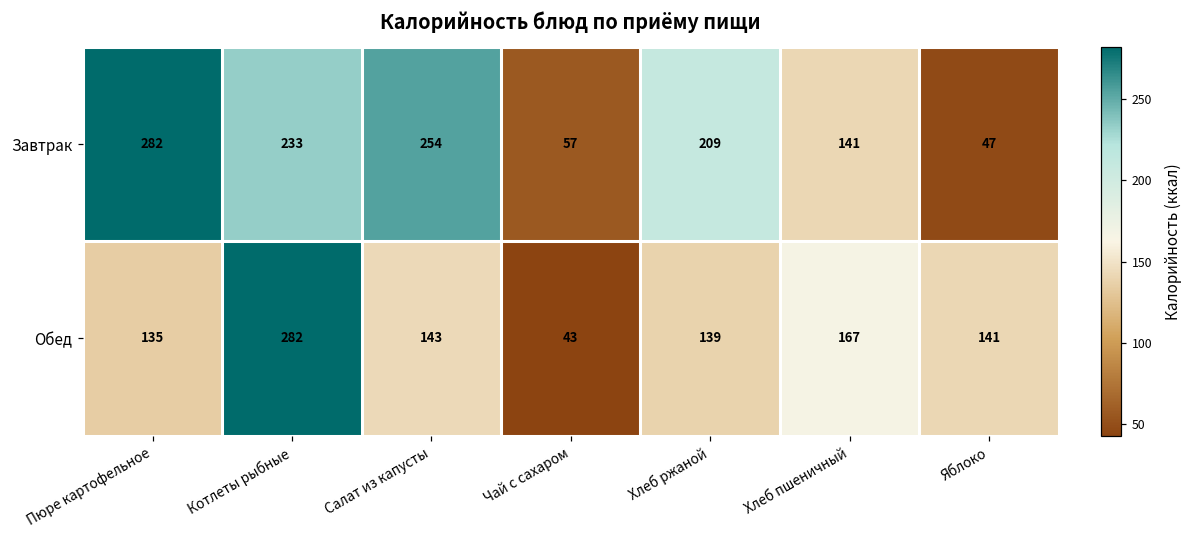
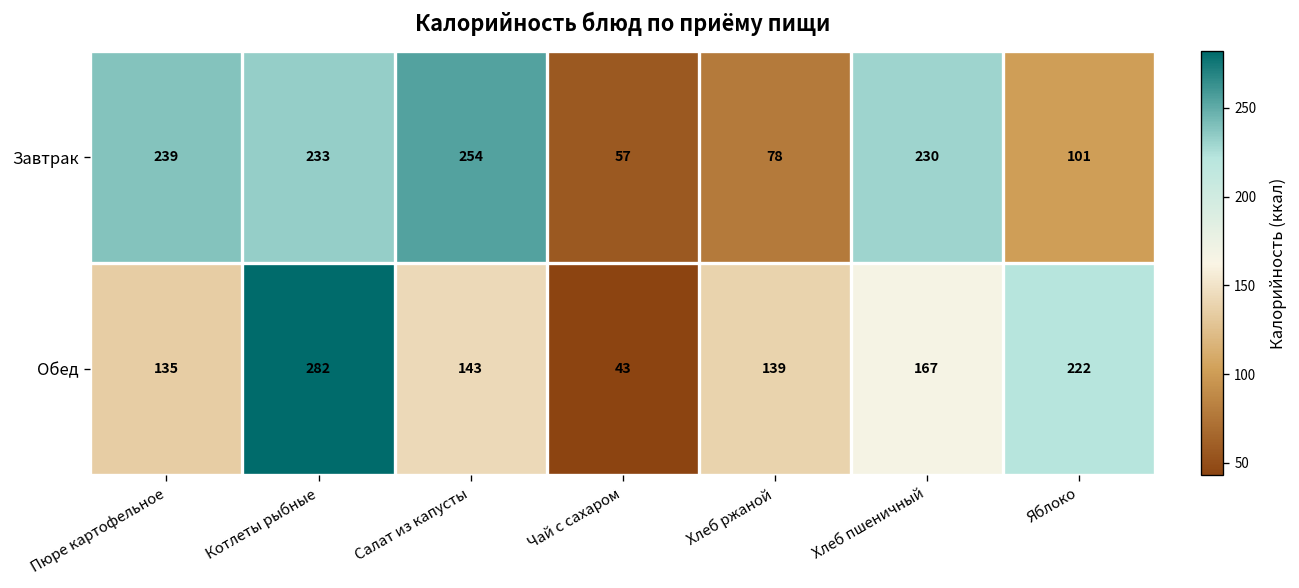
Завтрак, Пюре картофельное: 282 -> 239
Завтрак, Хлеб ржаной: 209 -> 78
Завтрак, Хлеб пшеничный: 141 -> 230
Завтрак, Яблоко: 47 -> 101
Обед, Яблоко: 141 -> 222
